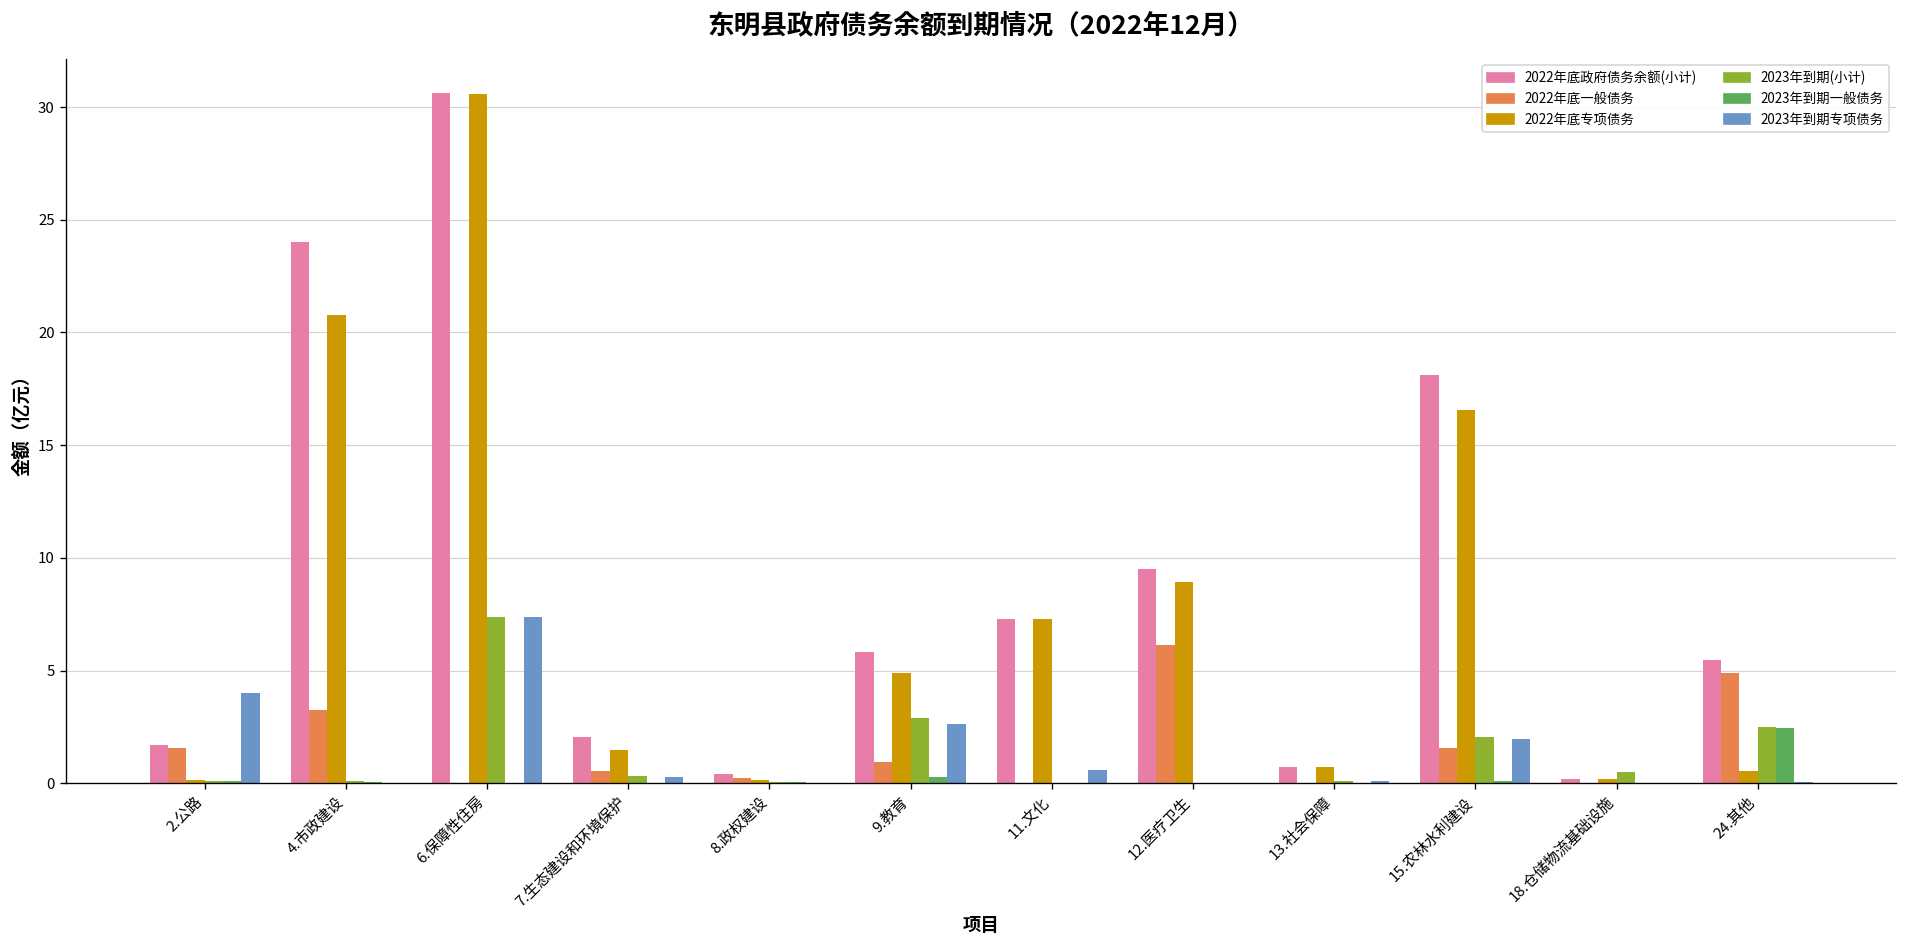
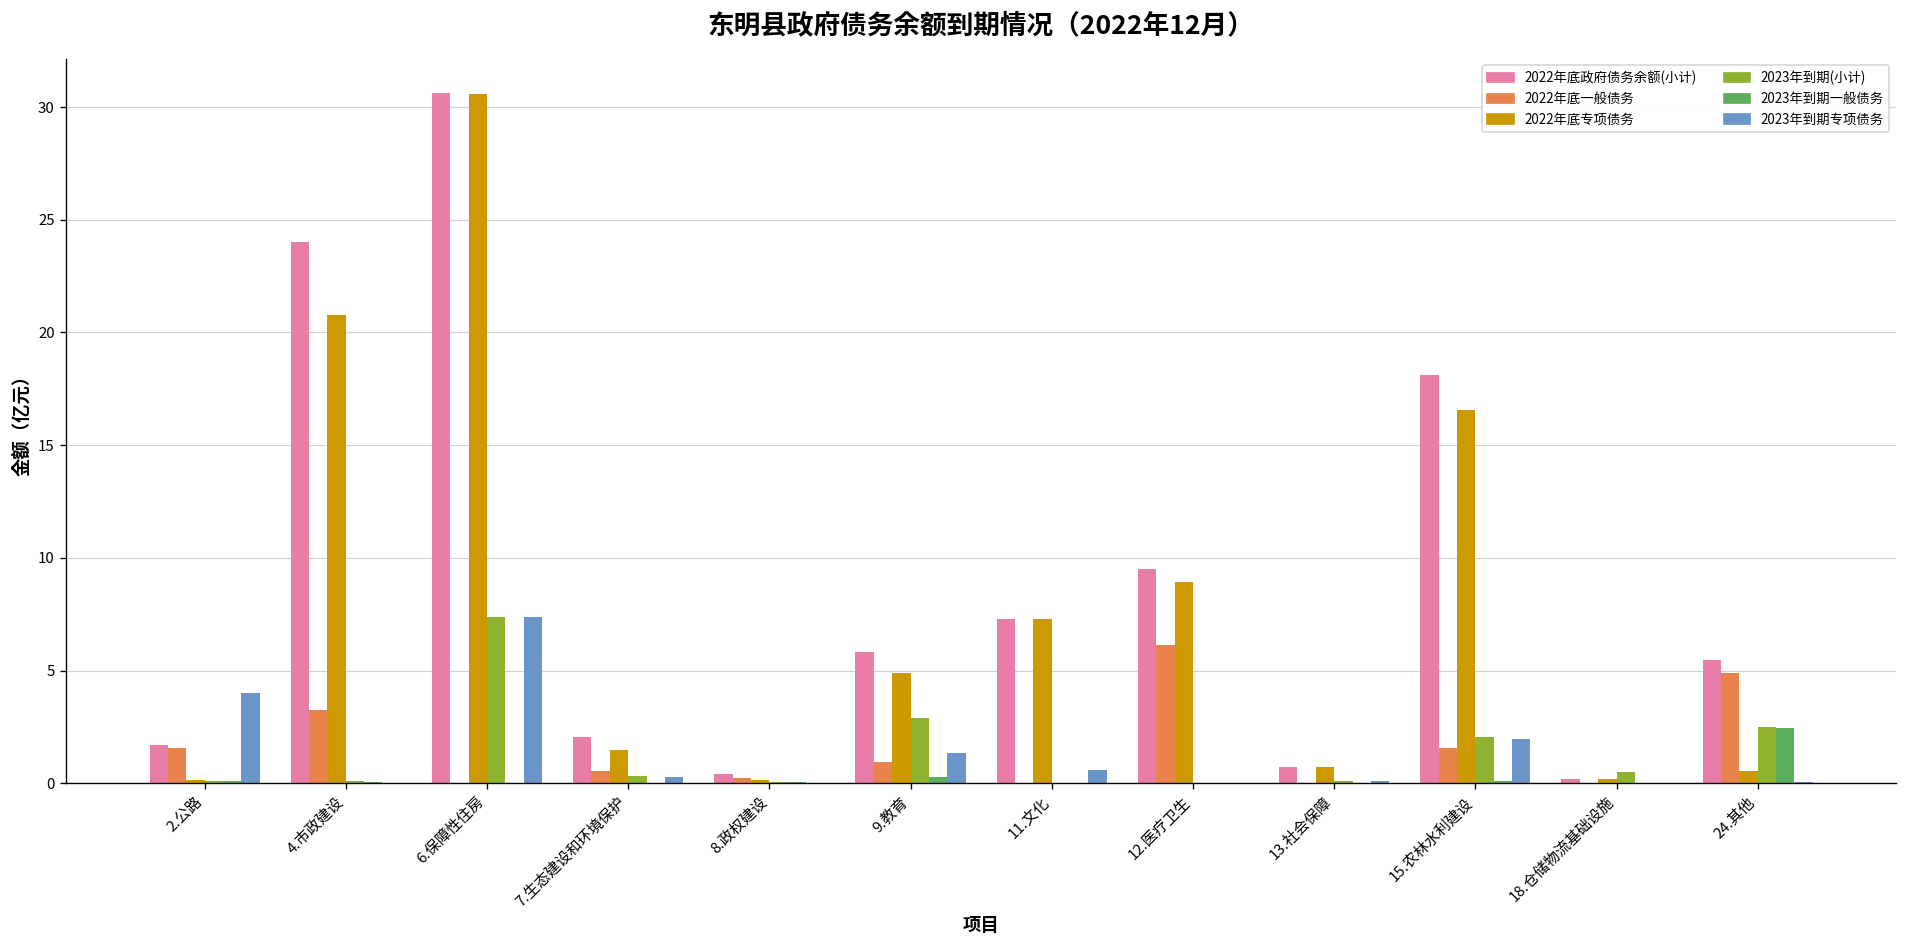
2023年到期专项债务, 9.教育: 2.6 -> 1.4
